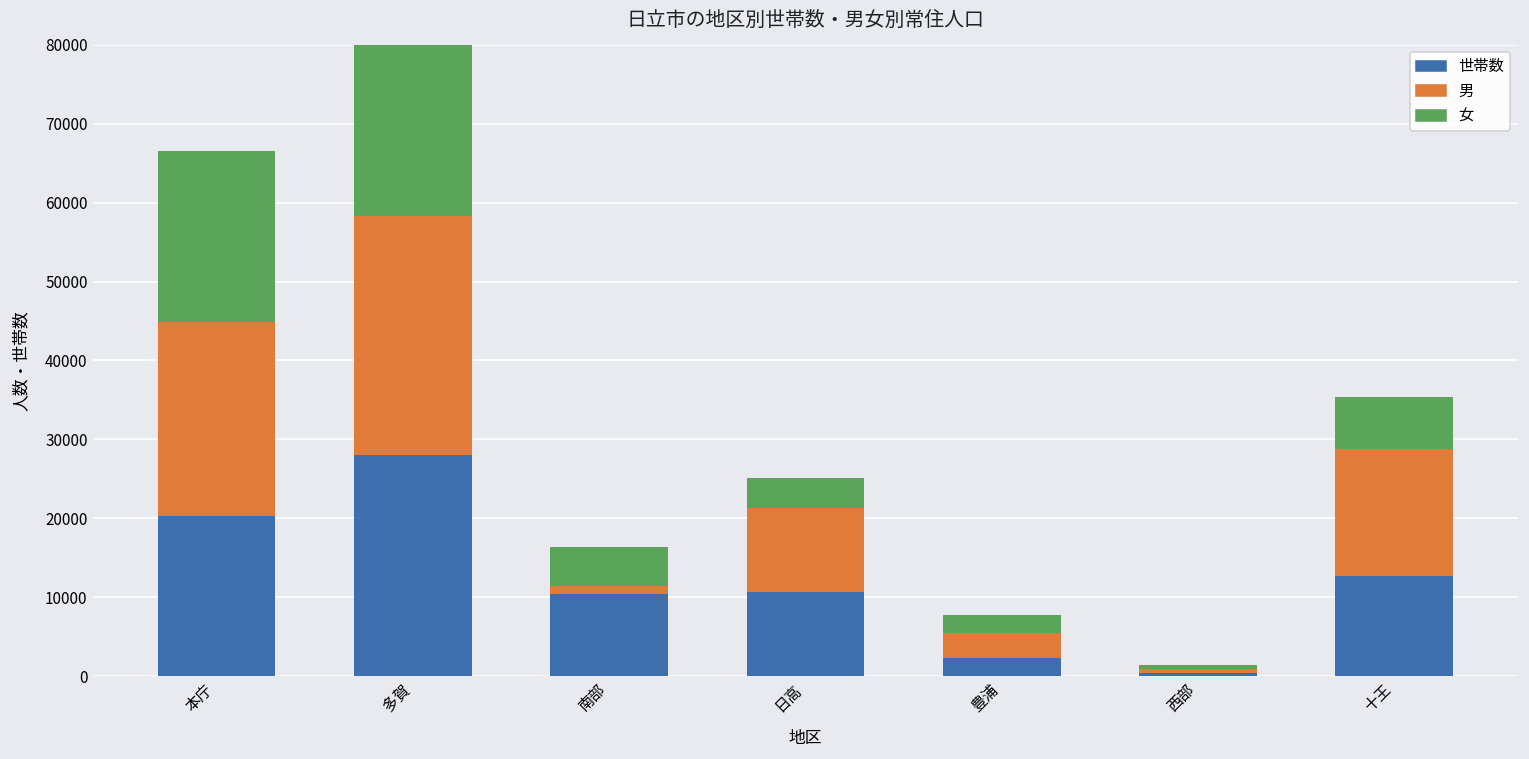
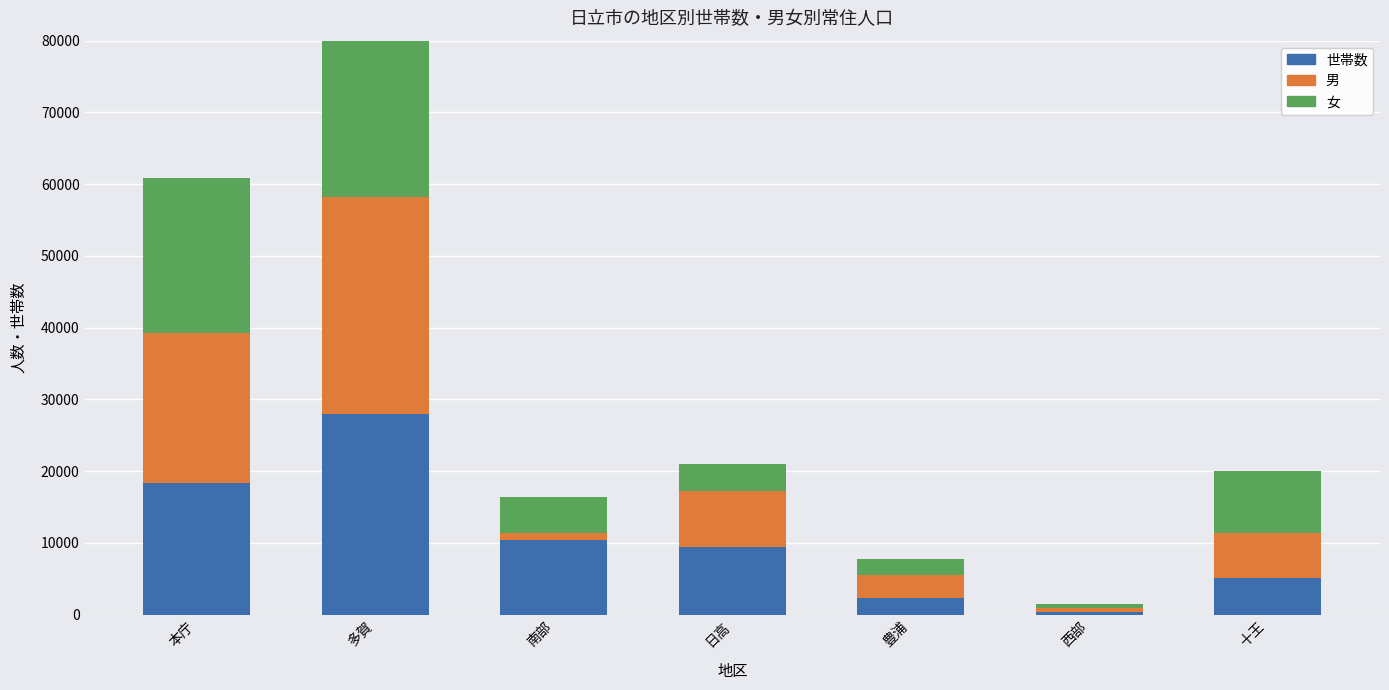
世帯数, 本庁: 20000 -> 18000
男, 本庁: 25000 -> 21000
世帯数, 日高: 11000 -> 9000
男, 日高: 11000 -> 8000
世帯数, 十王: 13000 -> 5000
男, 十王: 16000 -> 6000
女, 十王: 7000 -> 9000
